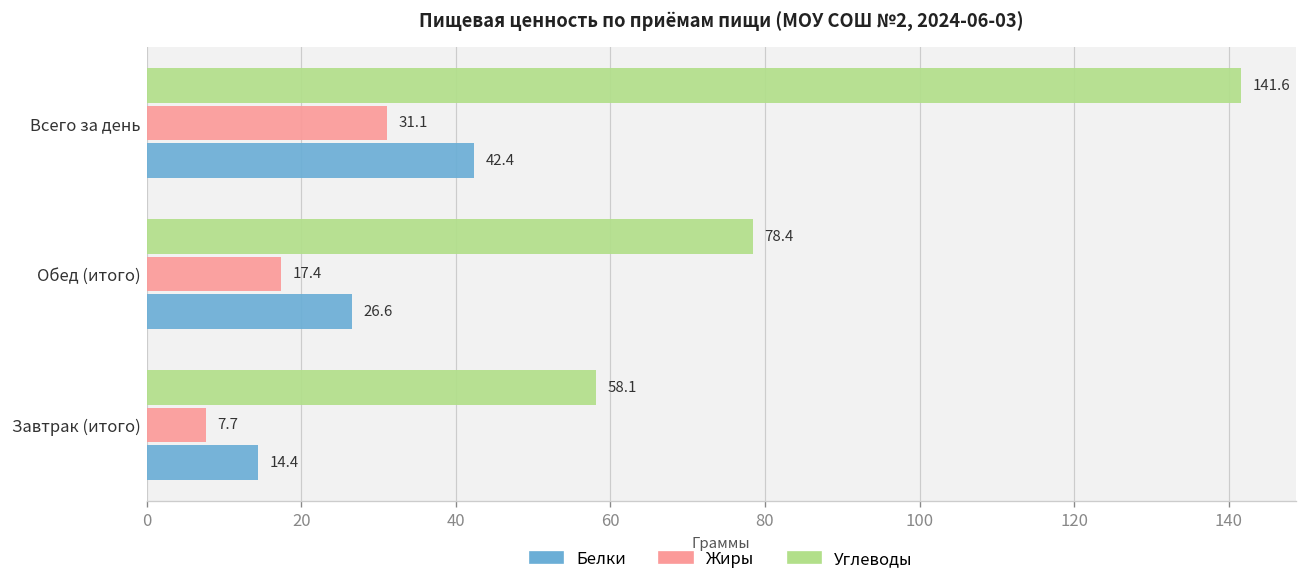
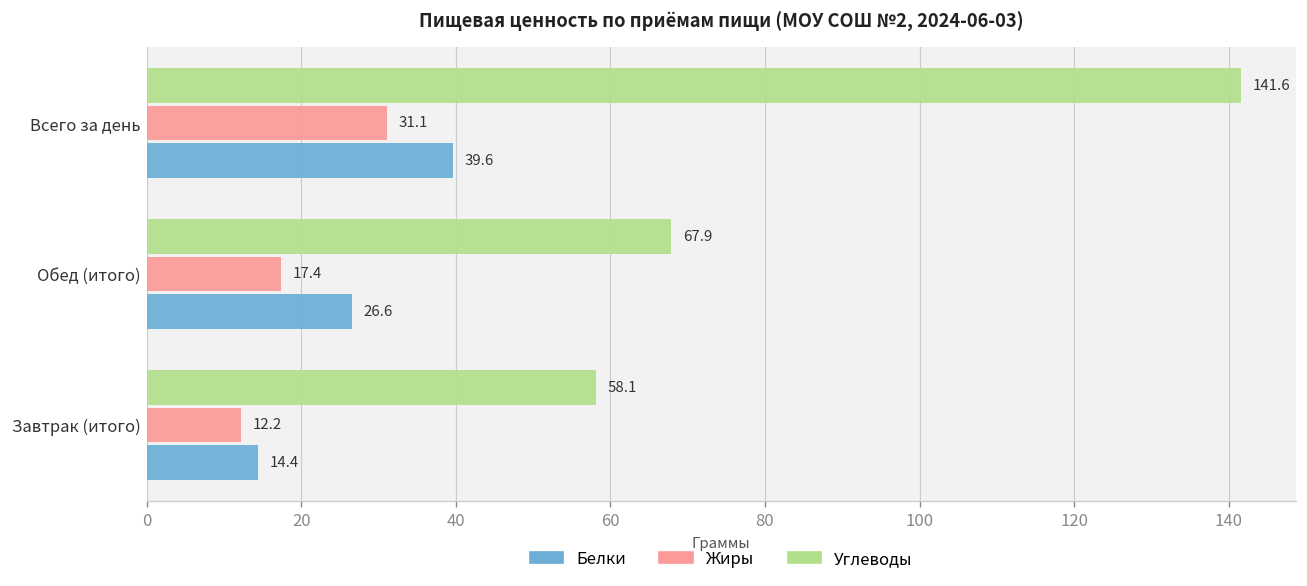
Белки, Всего за день: 42.4 -> 39.6
Углеводы, Обед (итого): 78.4 -> 67.9
Жиры, Завтрак (итого): 7.7 -> 12.2
